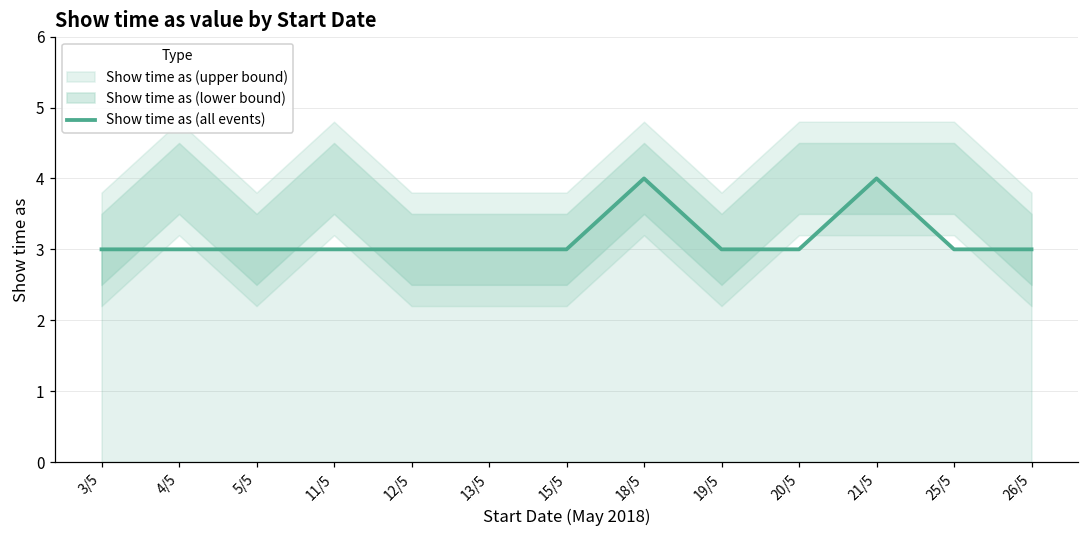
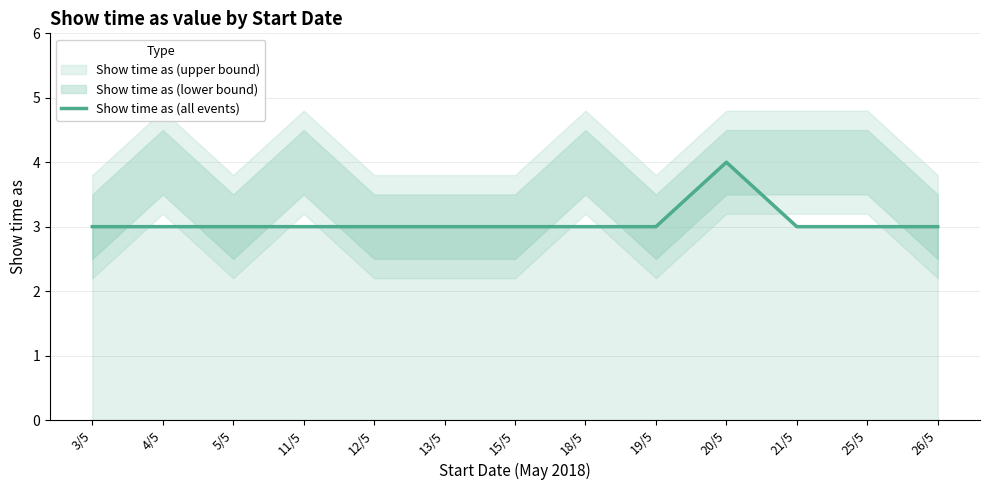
Show time as (all events), 18/5: 4 -> 3
Show time as (all events), 20/5: 3 -> 4
Show time as (all events), 21/5: 4 -> 3
